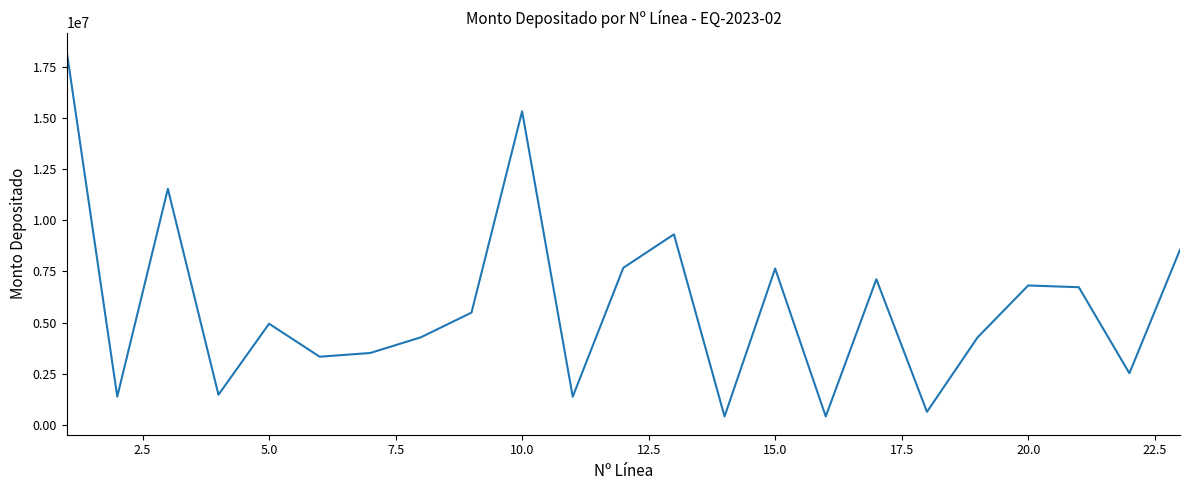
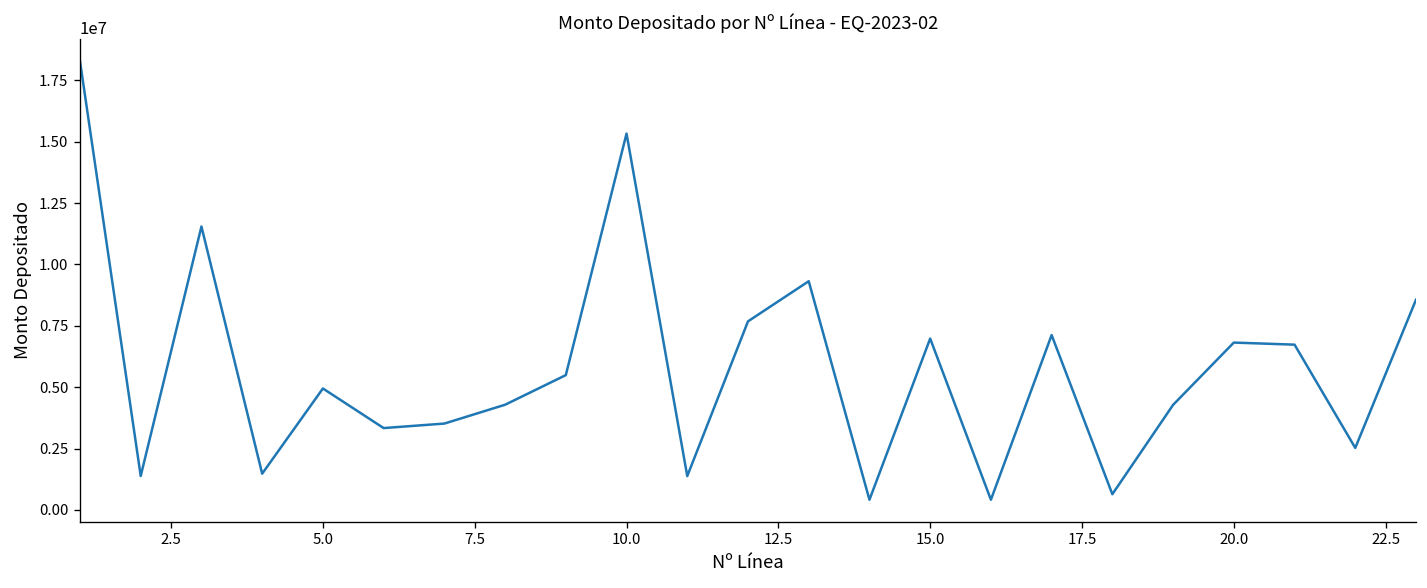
15.0: 7600000 -> 7000000
